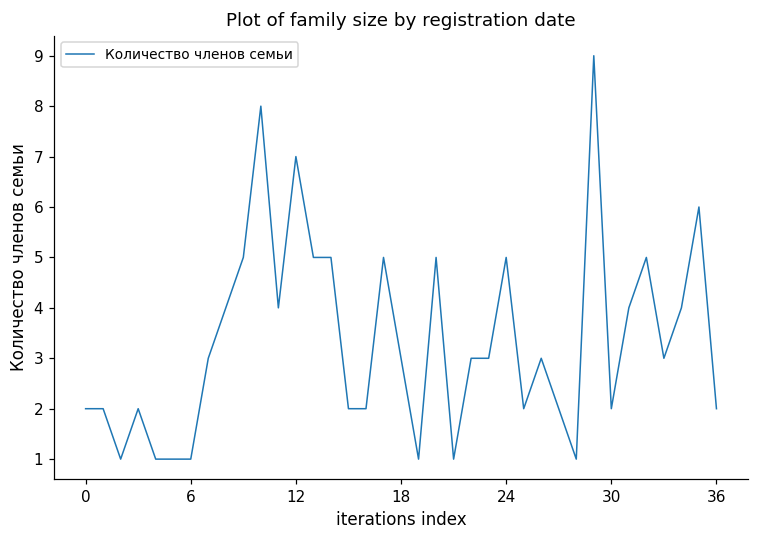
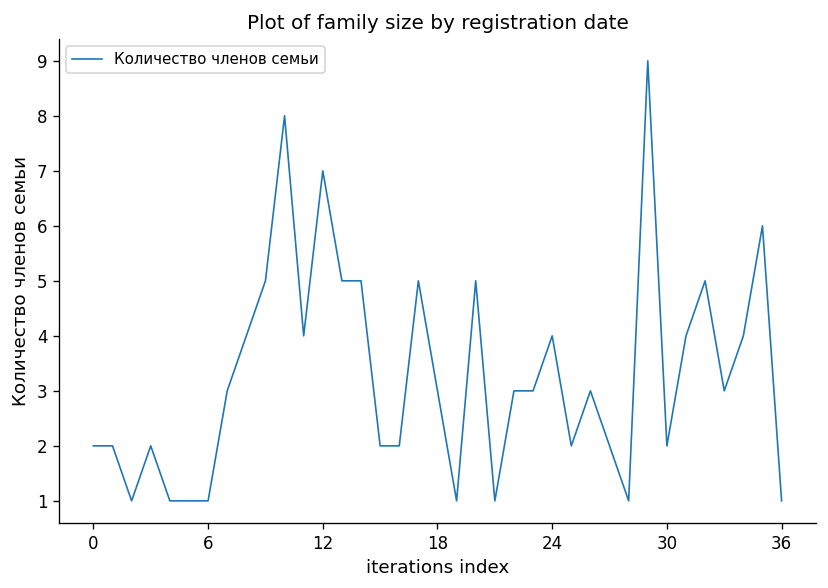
24: 5 -> 4
36: 2 -> 1
